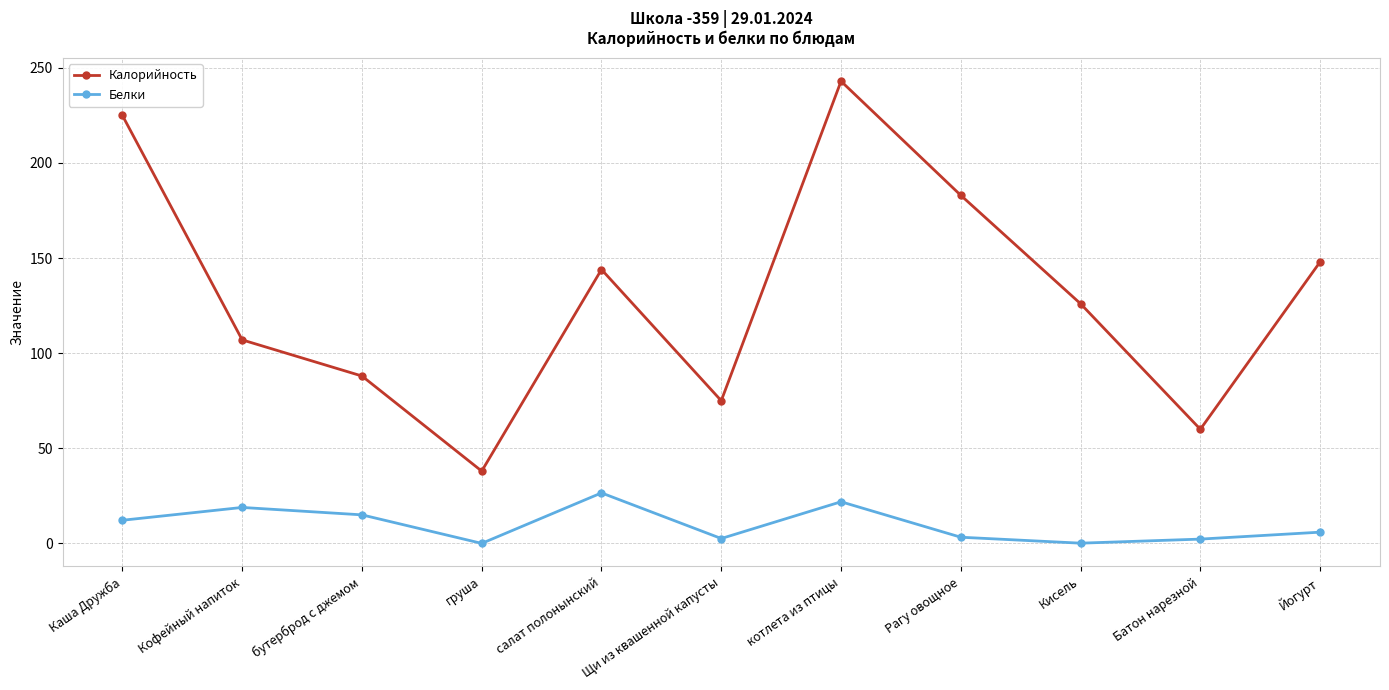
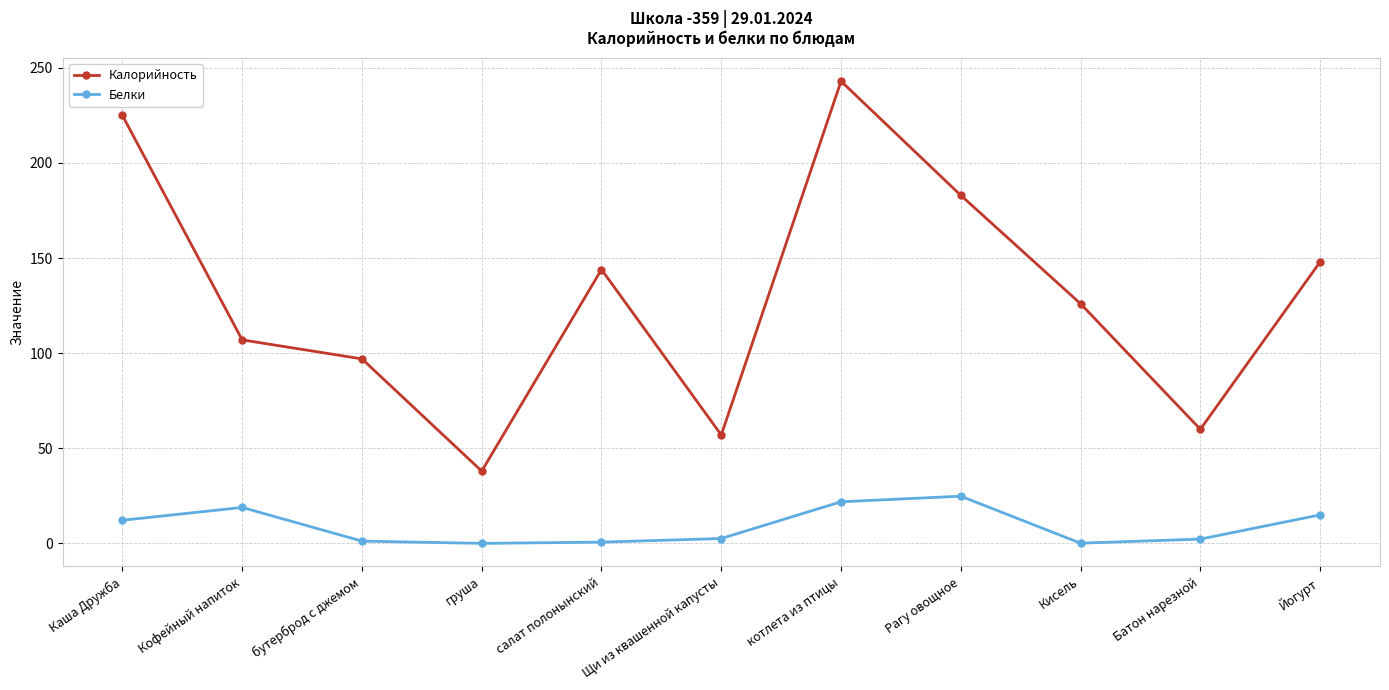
Калорийность, бутерброд с джемом: 88 -> 97
Белки, бутерброд с джемом: 15 -> 1
Белки, салат полонынский: 27 -> 1
Калорийность, Щи из квашенной капусты: 75 -> 57
Белки, Рагу овощное: 3 -> 25
Белки, Йогурт: 6 -> 15
